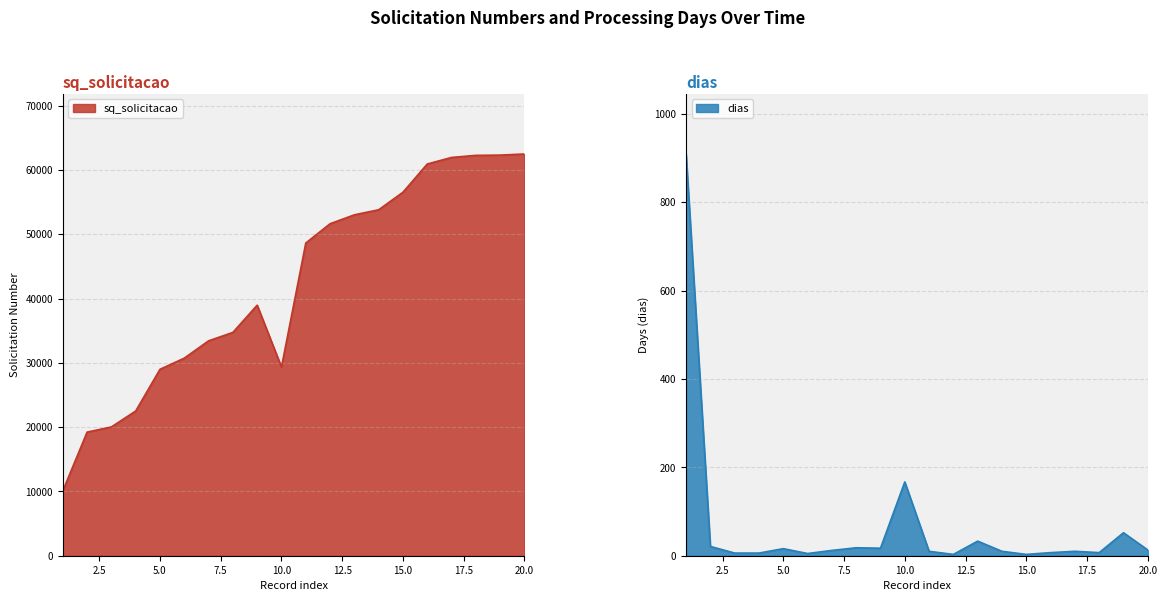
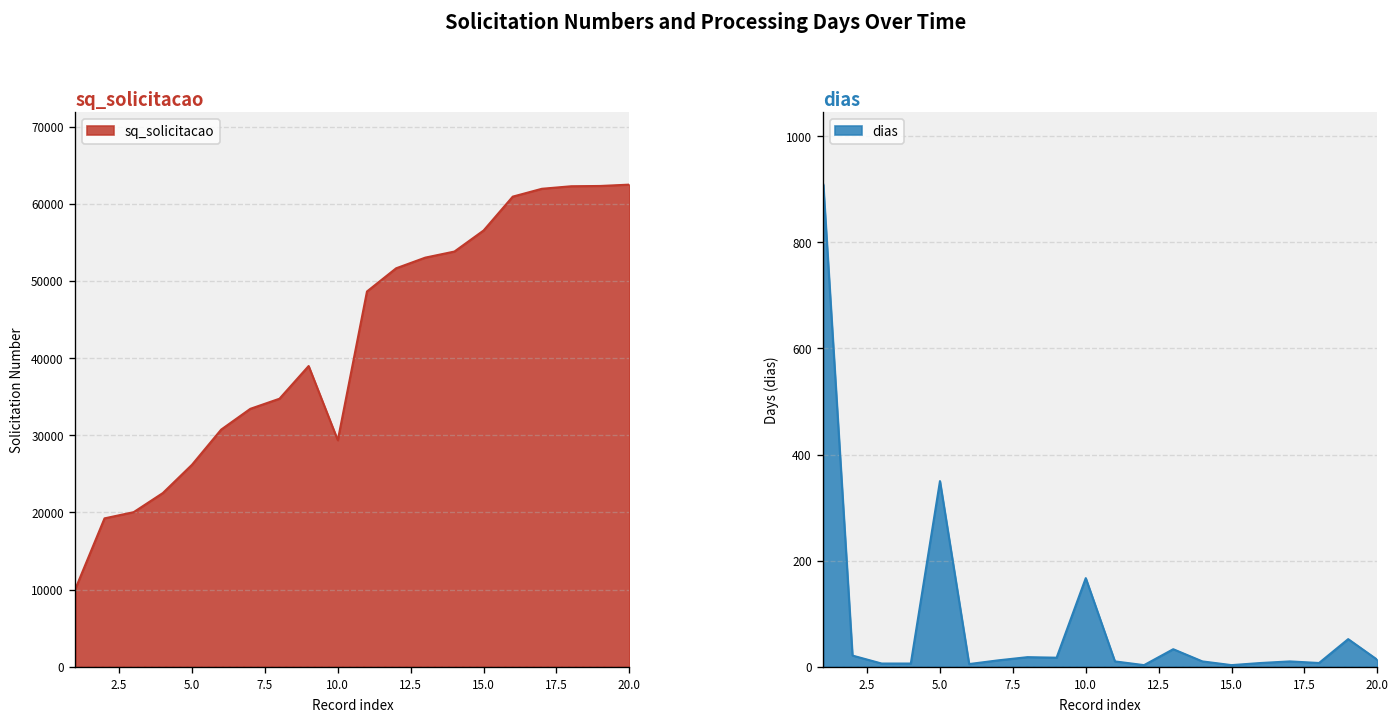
sq_solicitacao, 5.0: 29000 -> 26000
dias, 5.0: 20 -> 350
